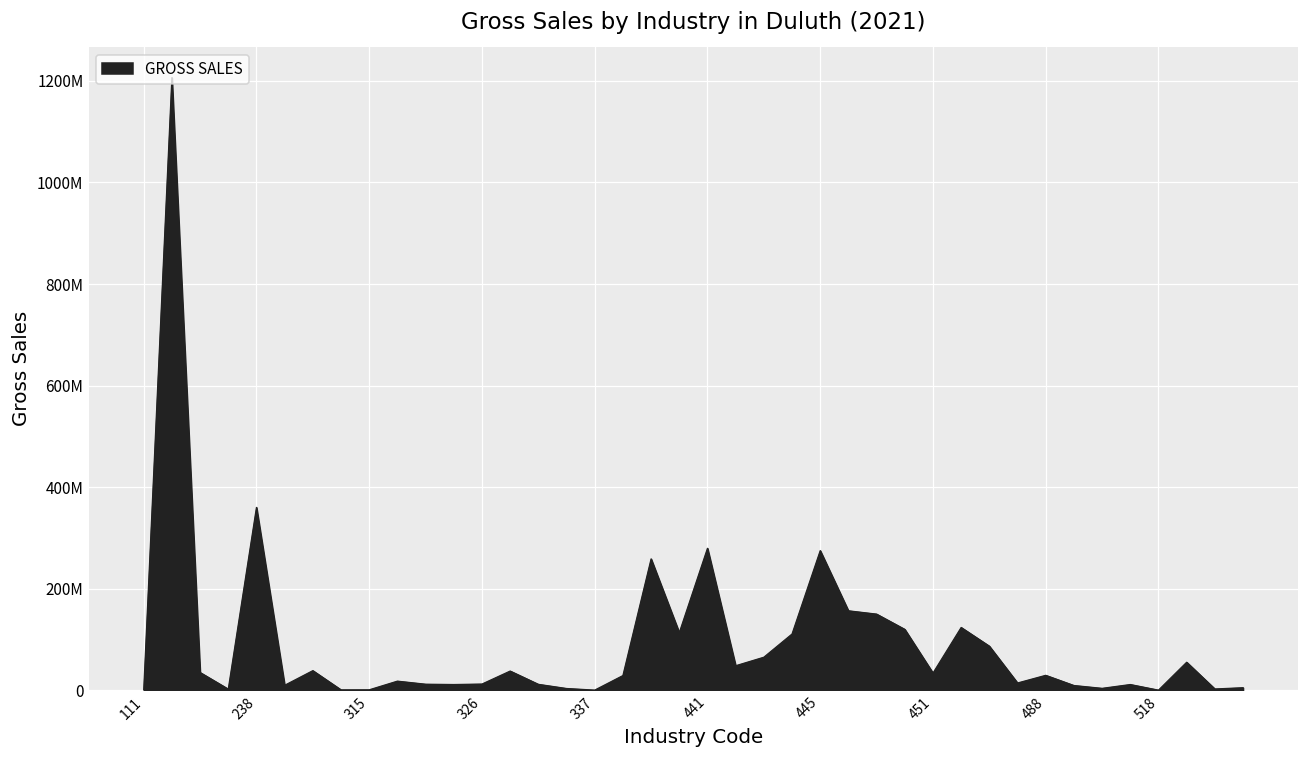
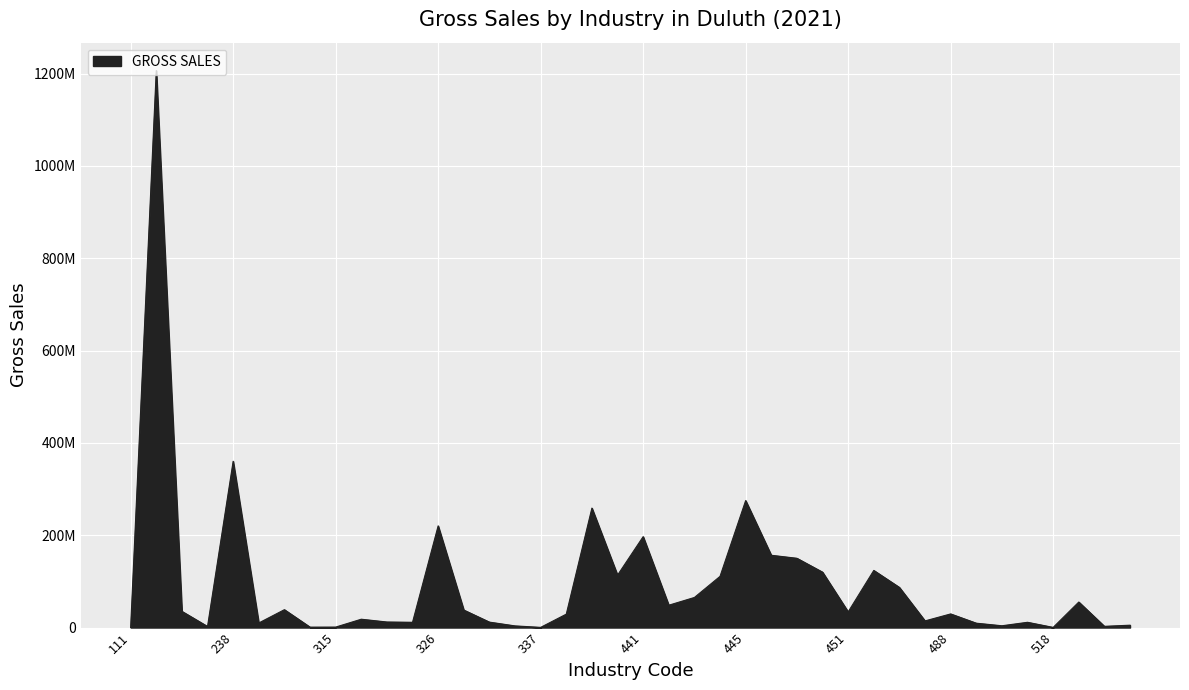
326: 10000000 -> 220000000
441: 280000000 -> 200000000
